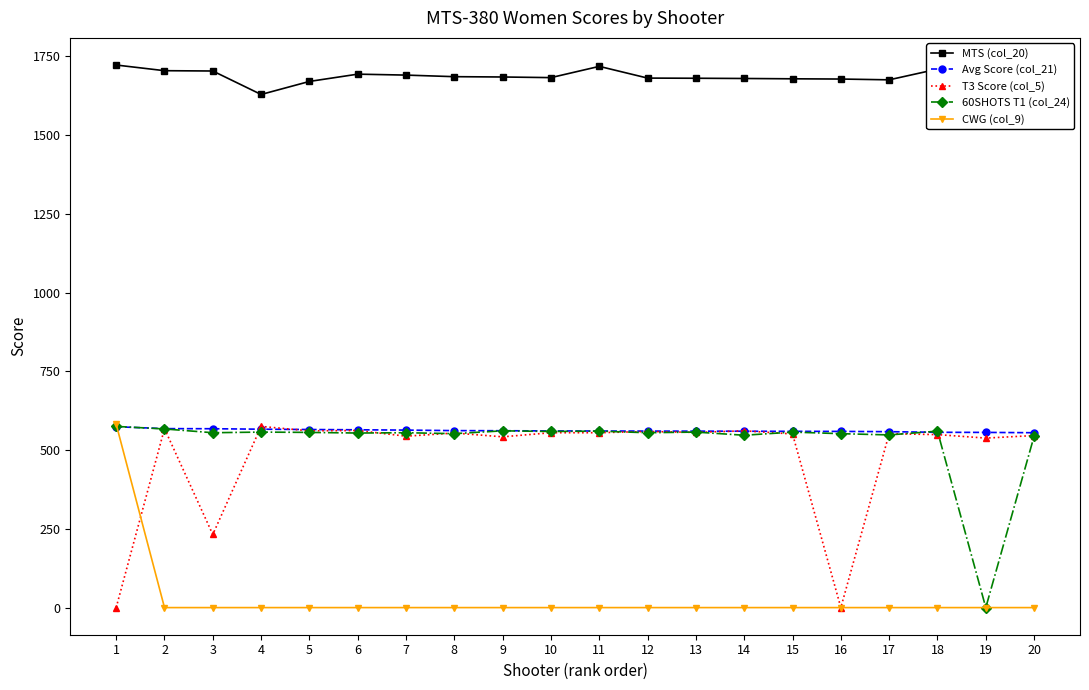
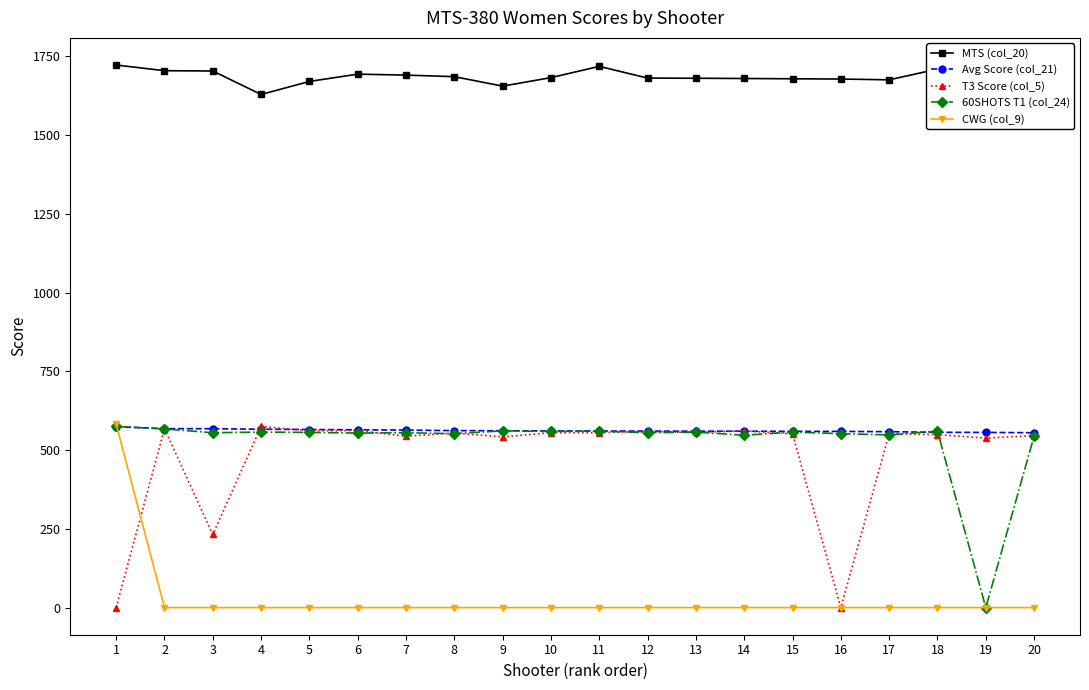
MTS (col_20), 9: 1680 -> 1660
